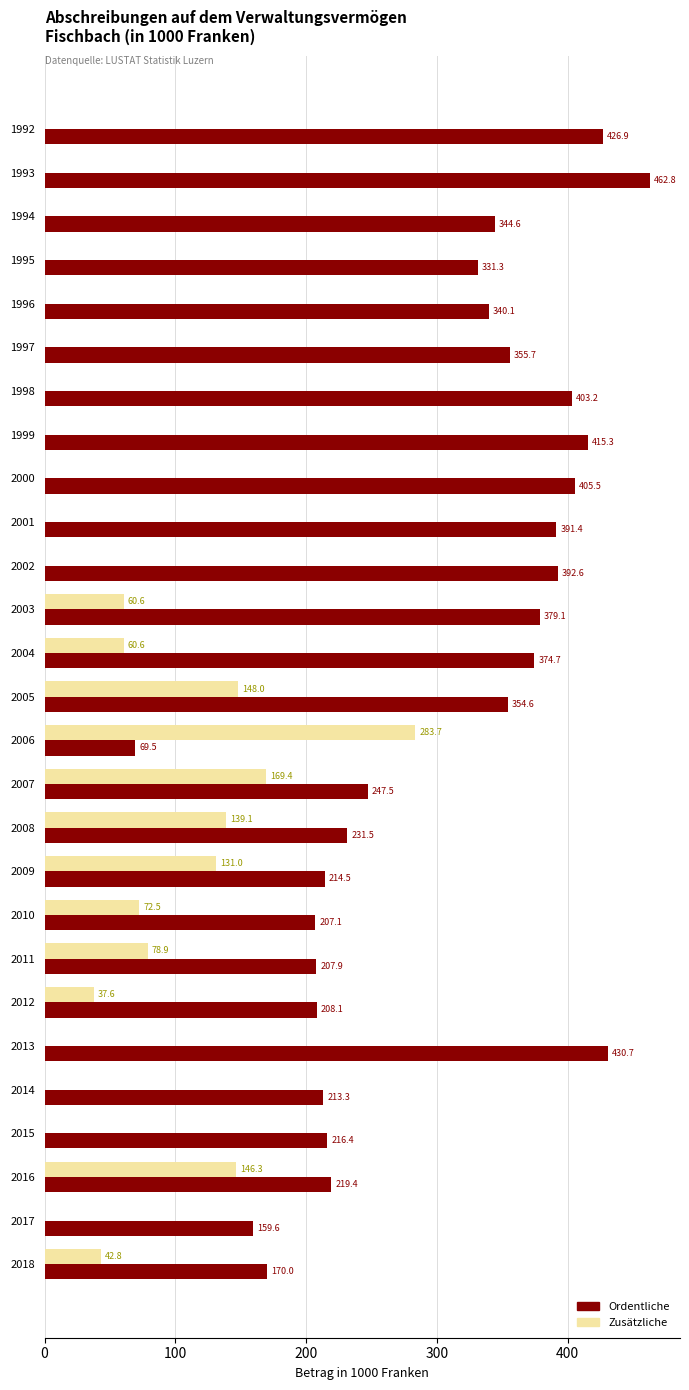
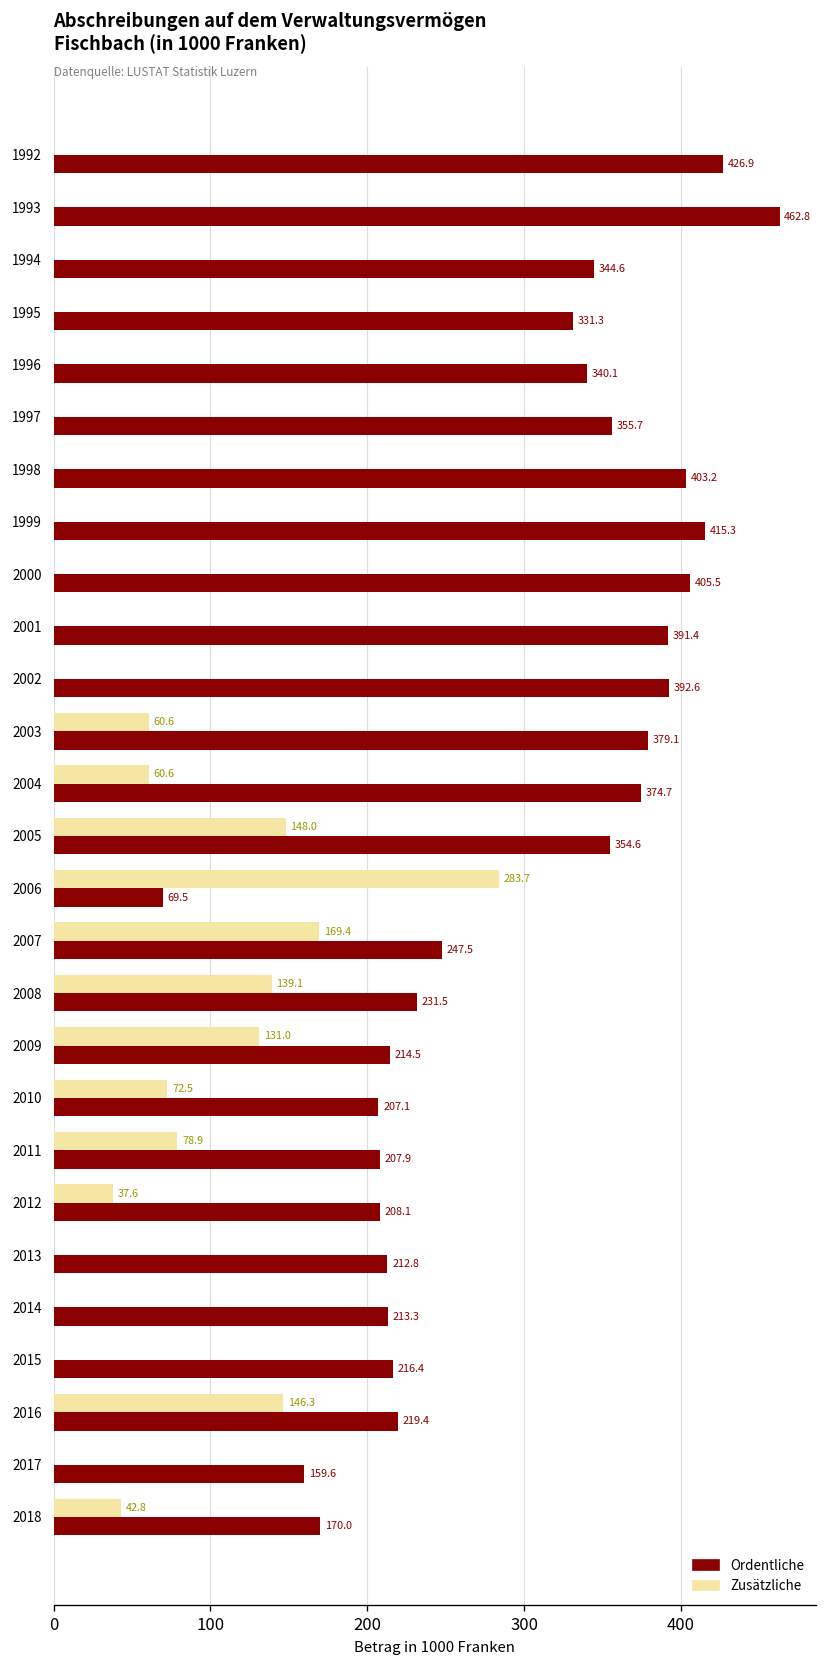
Ordentliche, 2013: 430.7 -> 212.8
